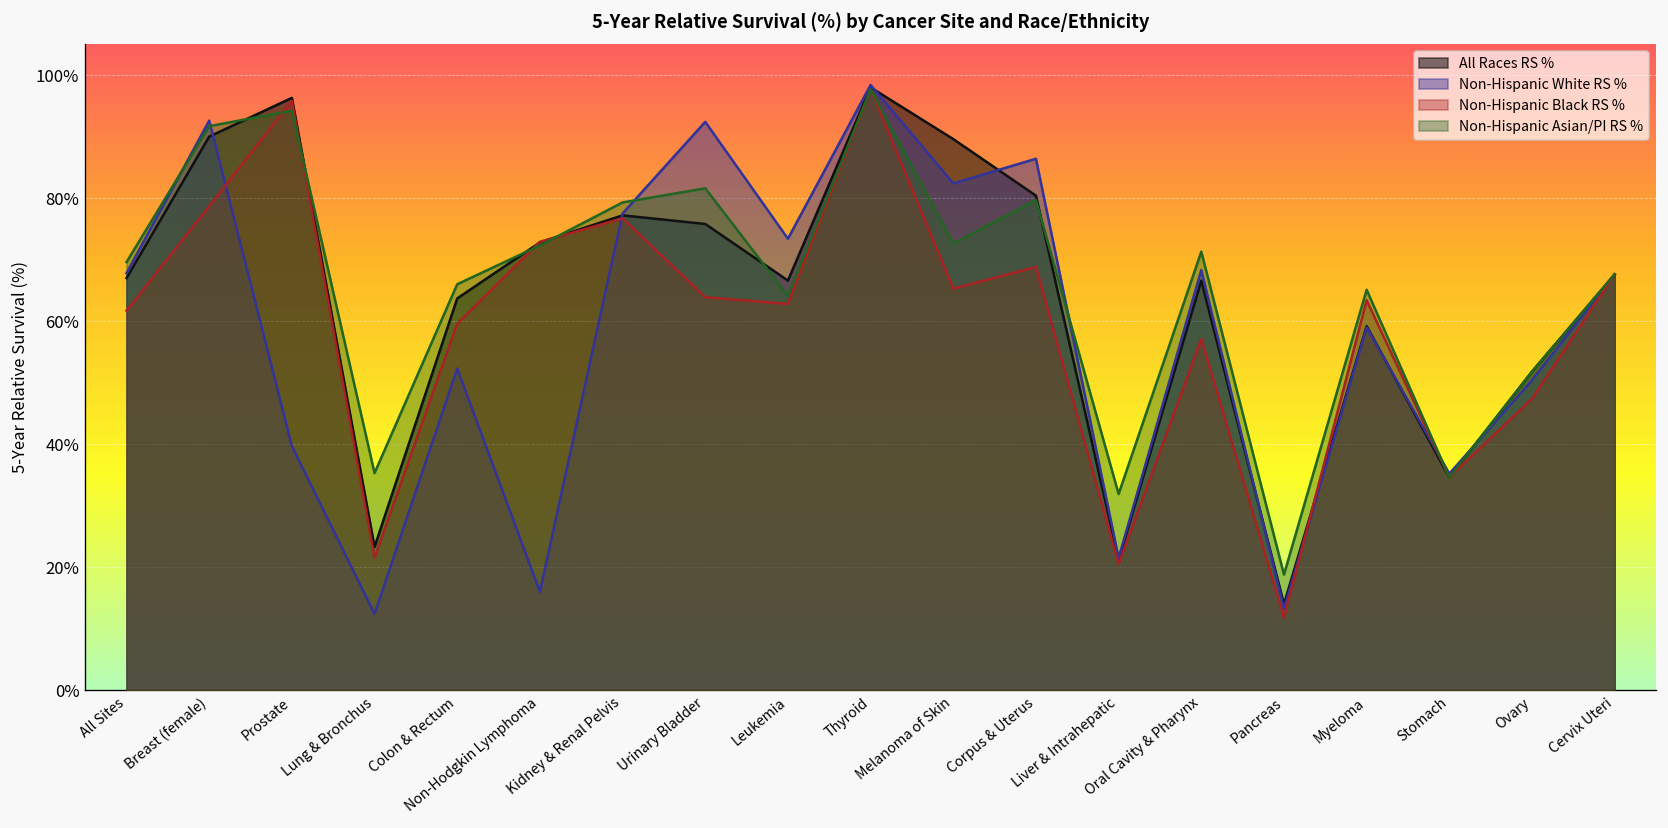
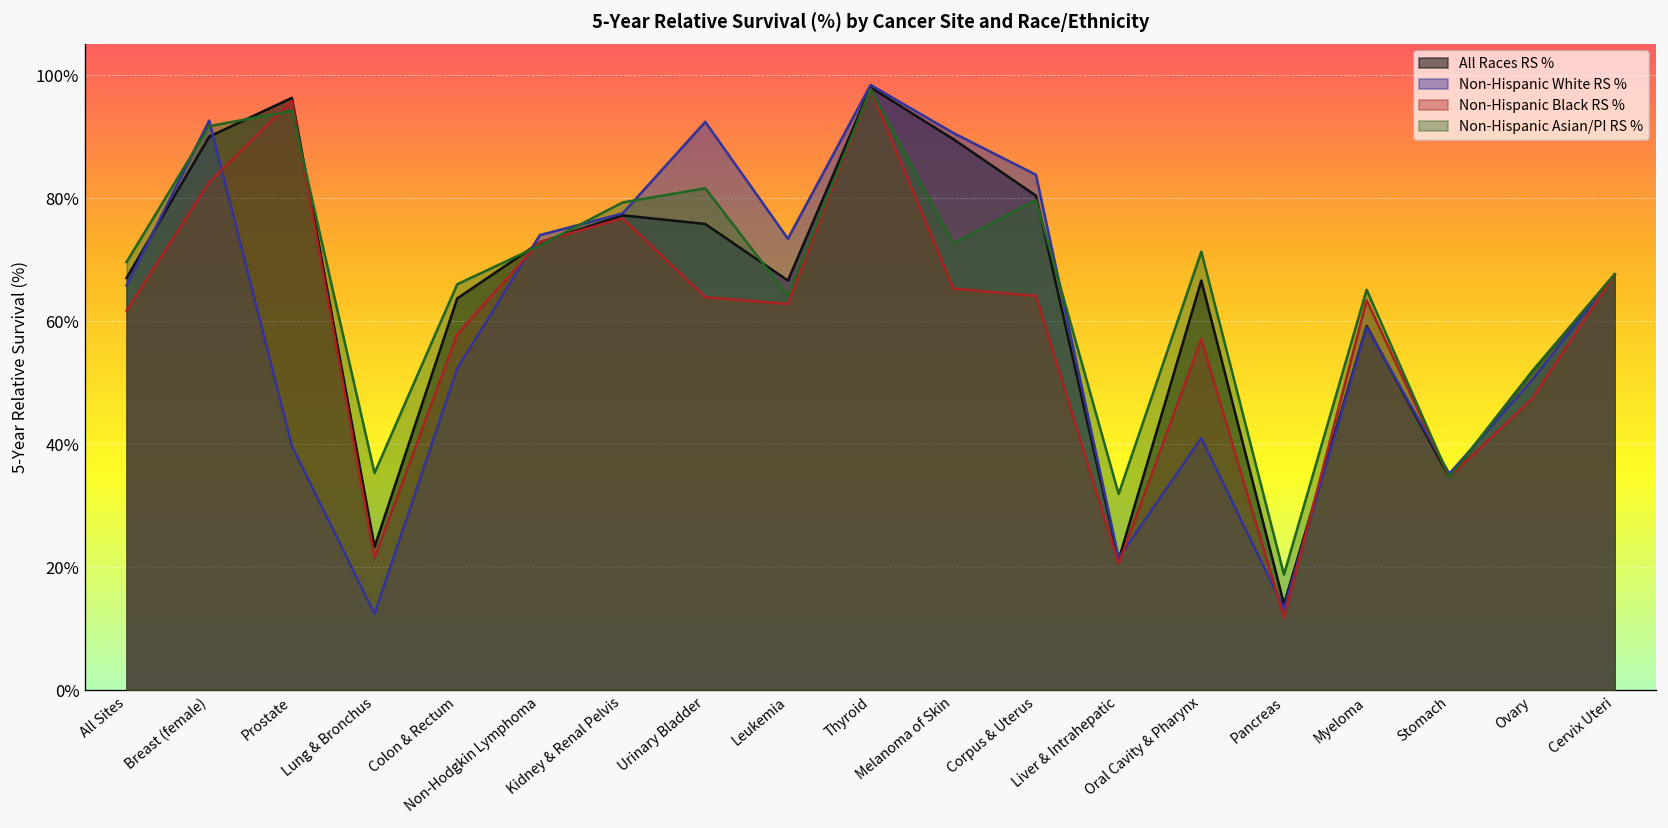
Non-Hispanic White RS %, All Sites: 68% -> 66%
Non-Hispanic Black RS %, Breast (female): 79% -> 83%
Non-Hispanic Black RS %, Colon & Rectum: 60% -> 58%
Non-Hispanic White RS %, Non-Hodgkin Lymphoma: 16% -> 74%
Non-Hispanic White RS %, Melanoma of Skin: 82% -> 91%
Non-Hispanic White RS %, Corpus & Uterus: 86% -> 84%
Non-Hispanic Black RS %, Corpus & Uterus: 69% -> 64%
Non-Hispanic White RS %, Oral Cavity & Pharynx: 68% -> 41%
